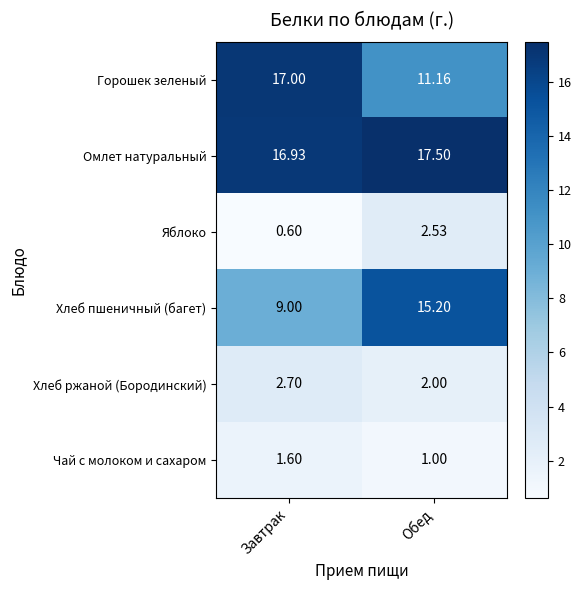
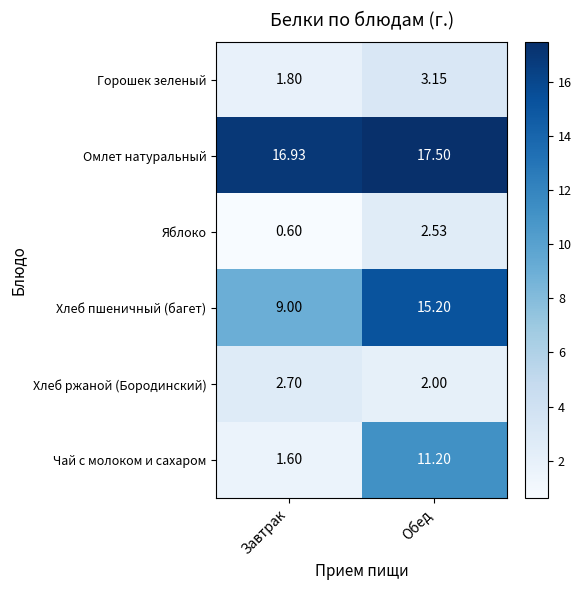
Горошек зеленый, Завтрак: 17.00 -> 1.80
Горошек зеленый, Обед: 11.16 -> 3.15
Чай с молоком и сахаром, Обед: 1.00 -> 11.20
